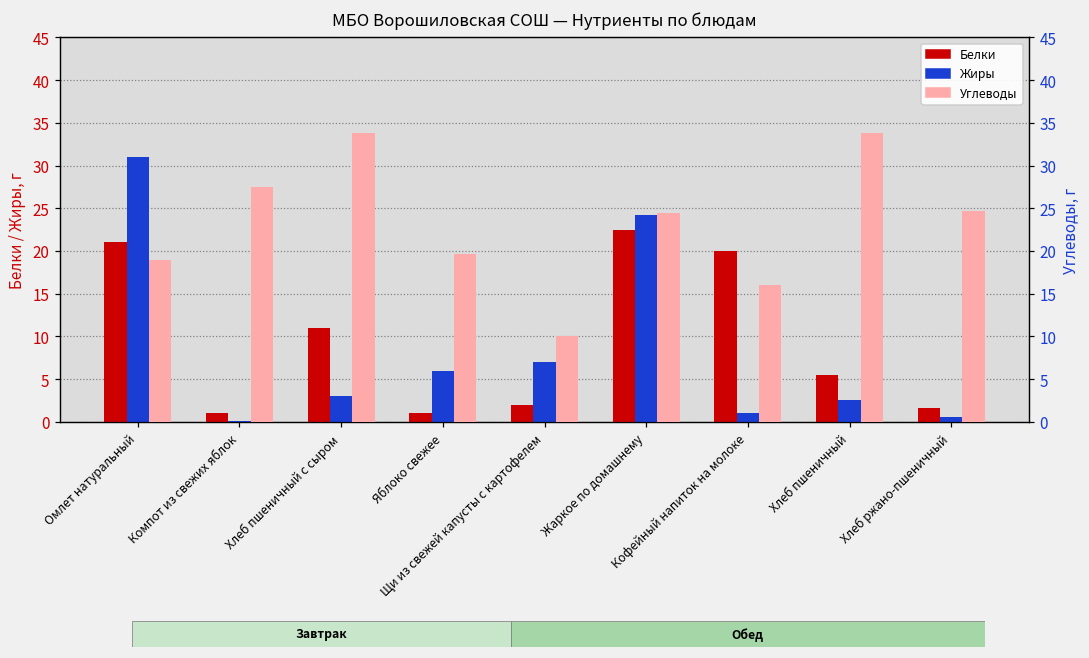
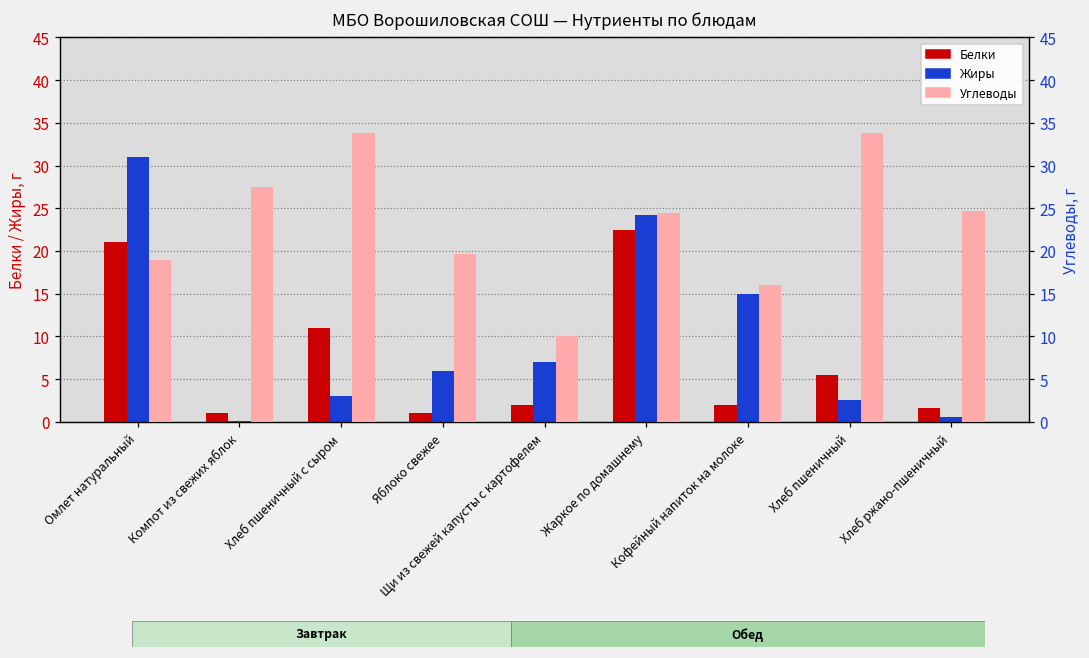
Белки, Кофейный напиток на молоке: 20 -> 2
Жиры, Кофейный напиток на молоке: 1 -> 15
